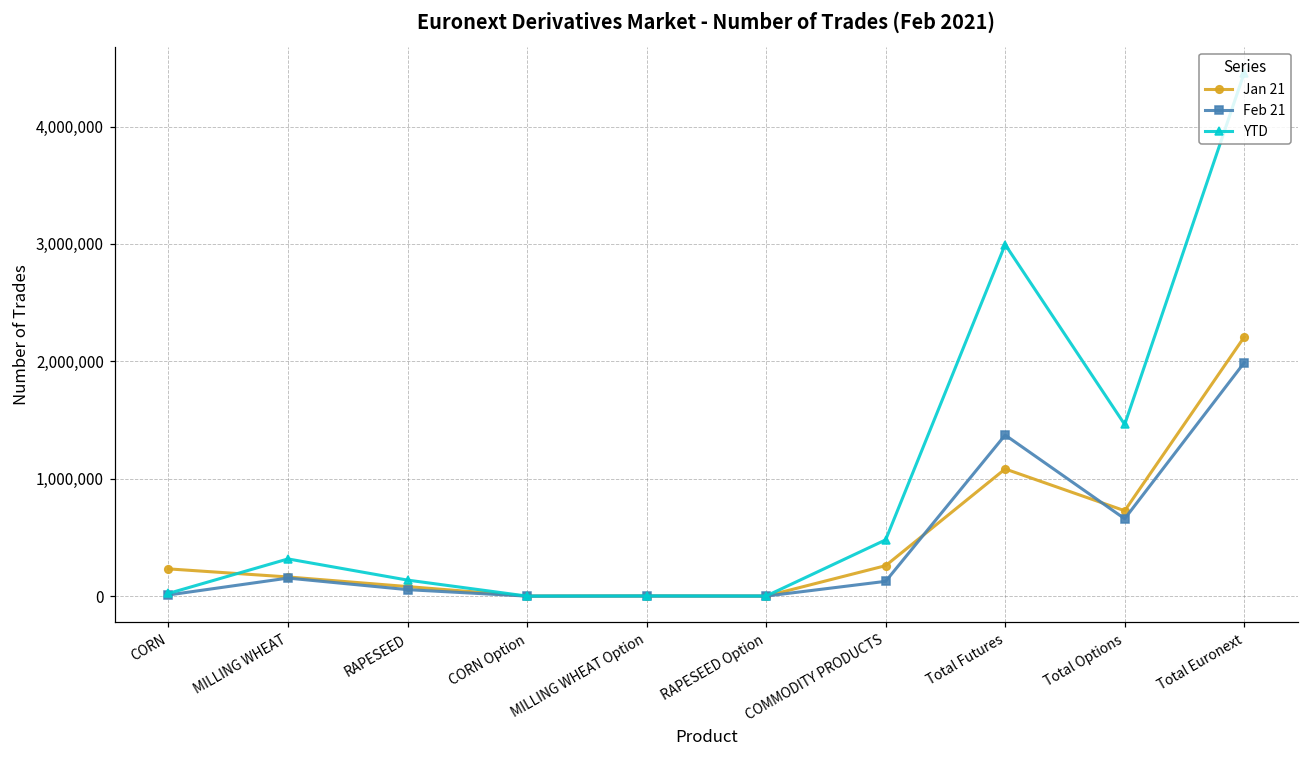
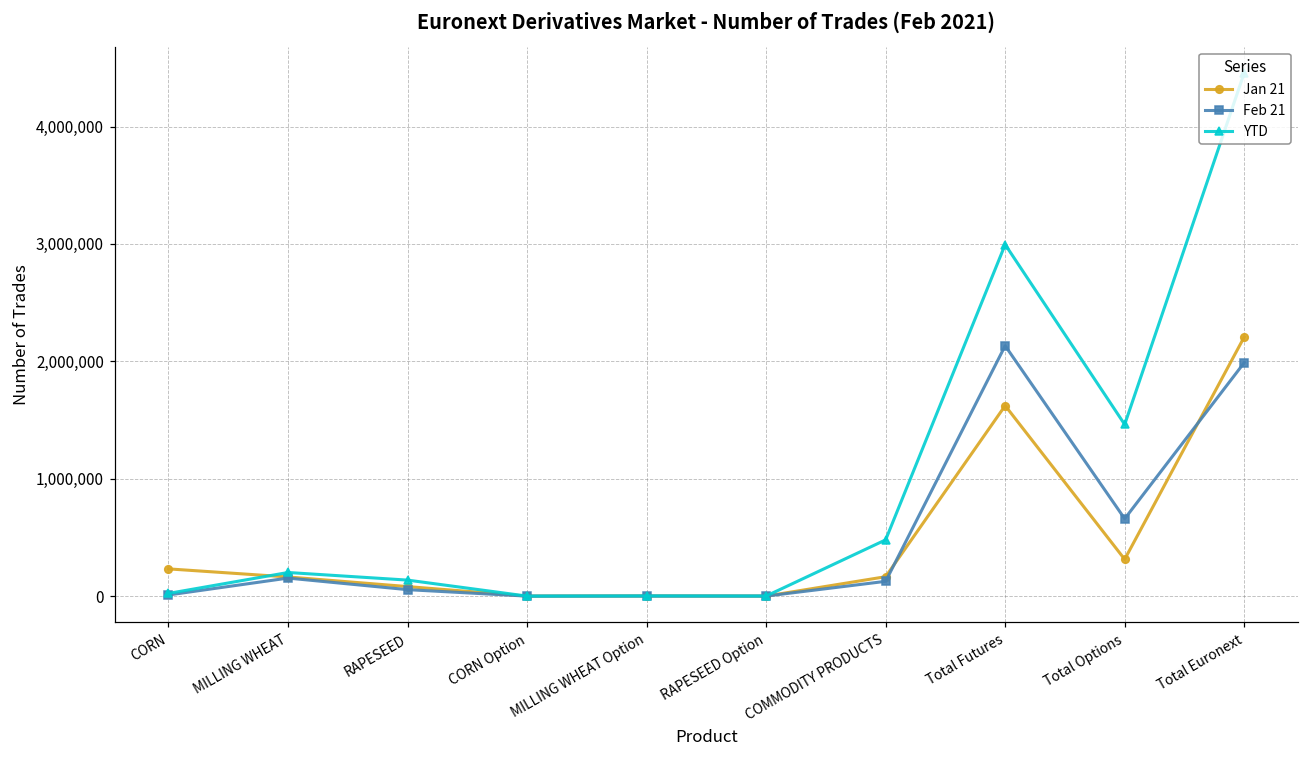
YTD, MILLING WHEAT: 320,000 -> 200,000
Jan 21, COMMODITY PRODUCTS: 260,000 -> 170,000
Jan 21, Total Futures: 1,080,000 -> 1,620,000
Feb 21, Total Futures: 1,370,000 -> 2,130,000
Jan 21, Total Options: 730,000 -> 310,000
